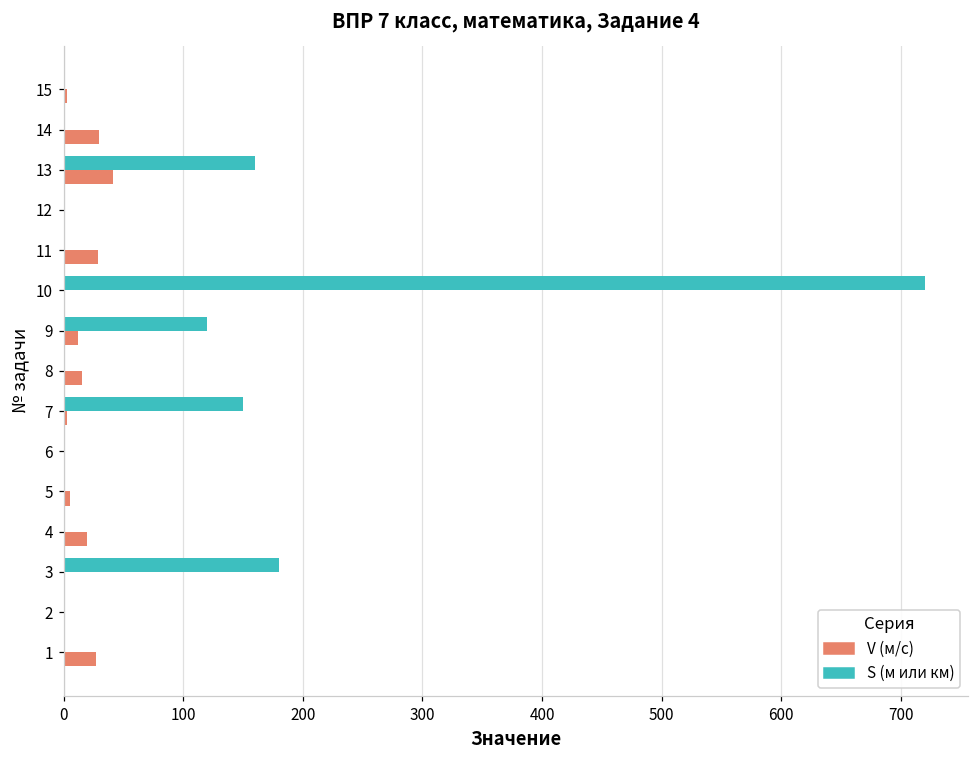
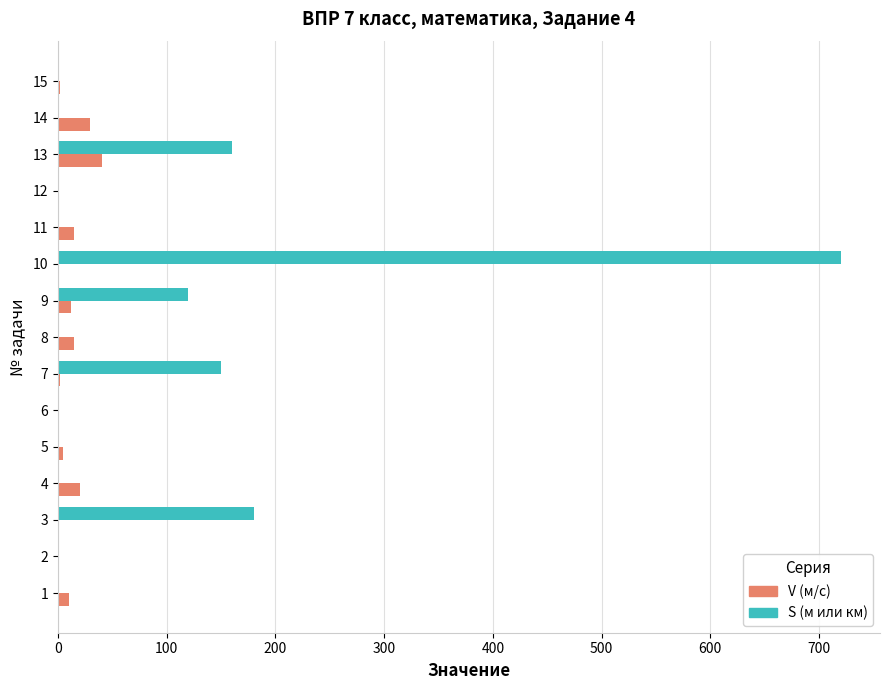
V (м/с), 11: 29 -> 15
V (м/с), 1: 27 -> 10
